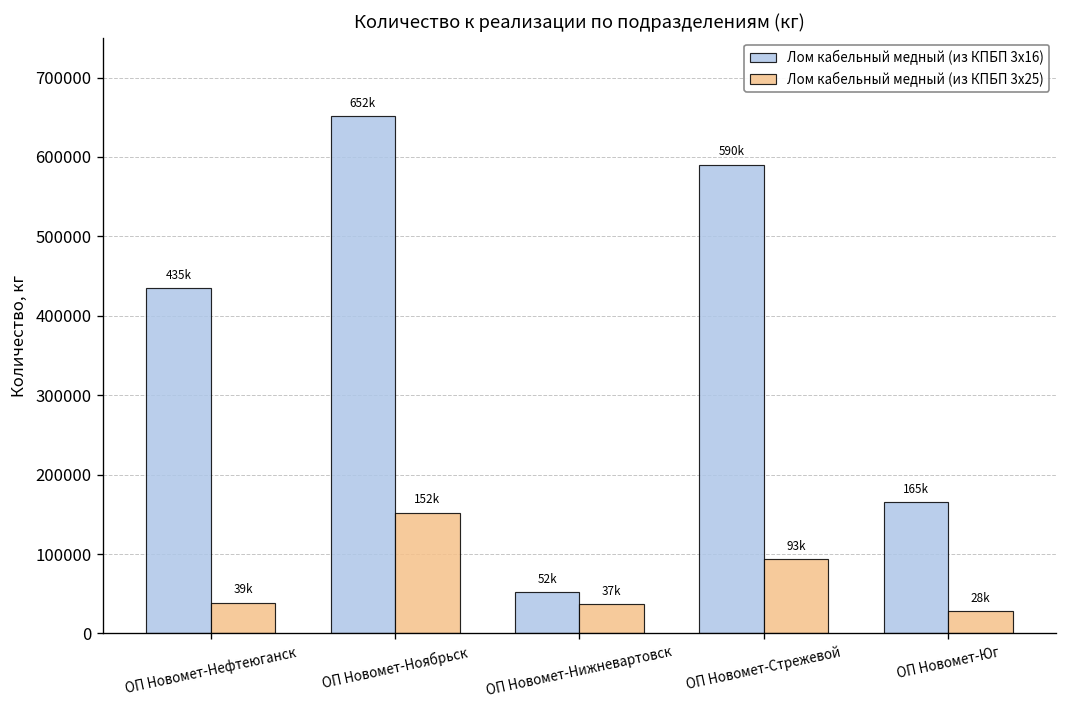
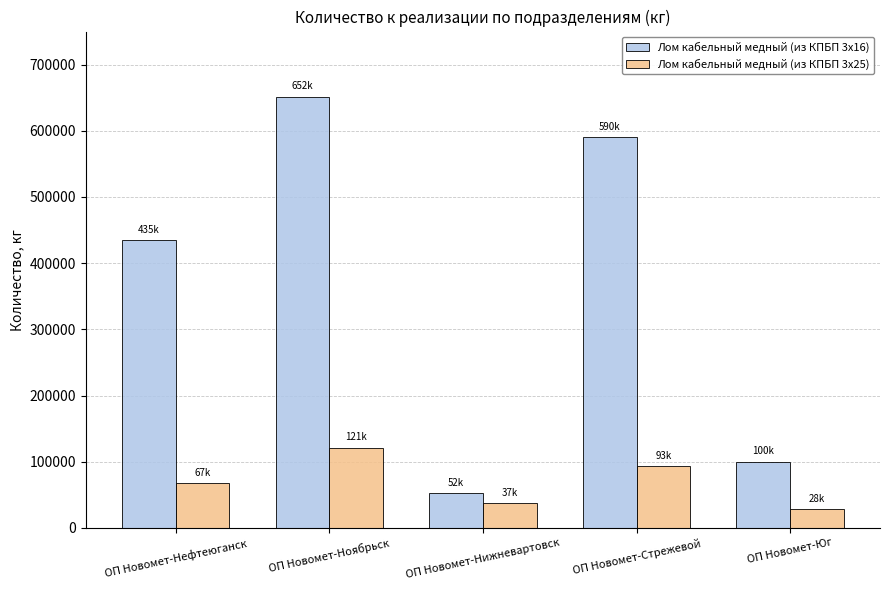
Лом кабельный медный (из КПБП 3х25), ОП Новомет-Нефтеюганск: 39k -> 67k
Лом кабельный медный (из КПБП 3х25), ОП Новомет-Ноябрьск: 152k -> 121k
Лом кабельный медный (из КПБП 3х16), ОП Новомет-Юг: 165k -> 100k
